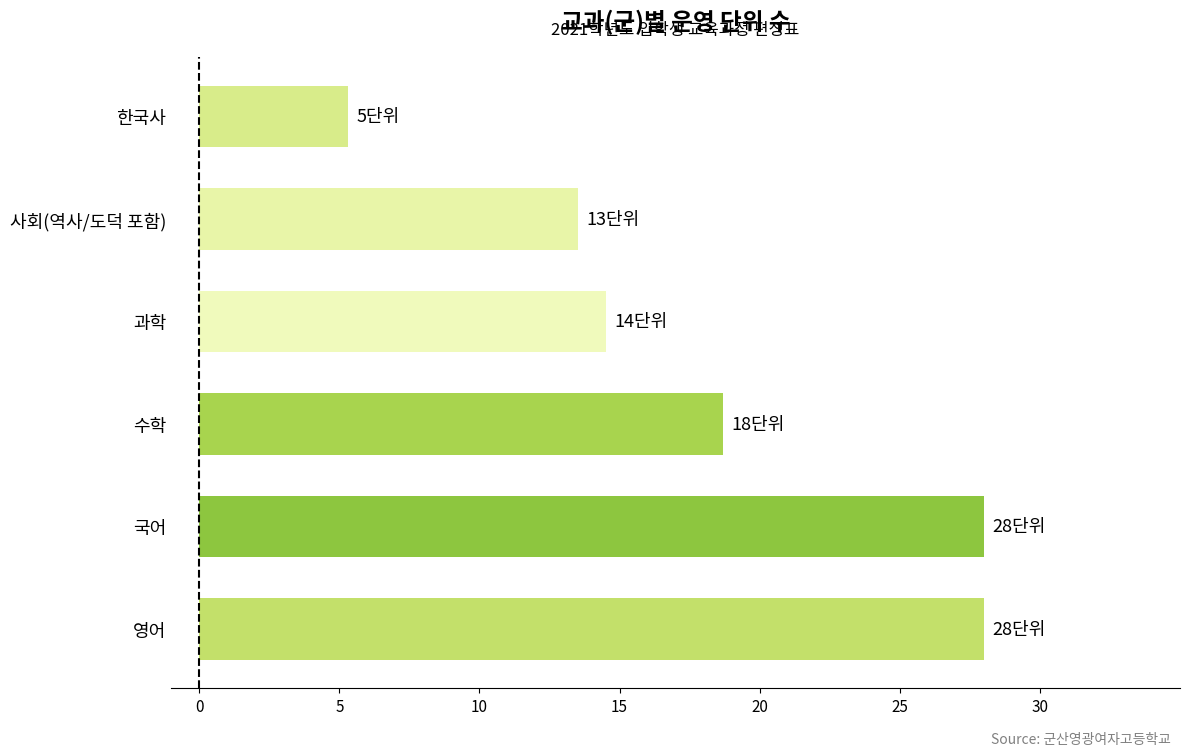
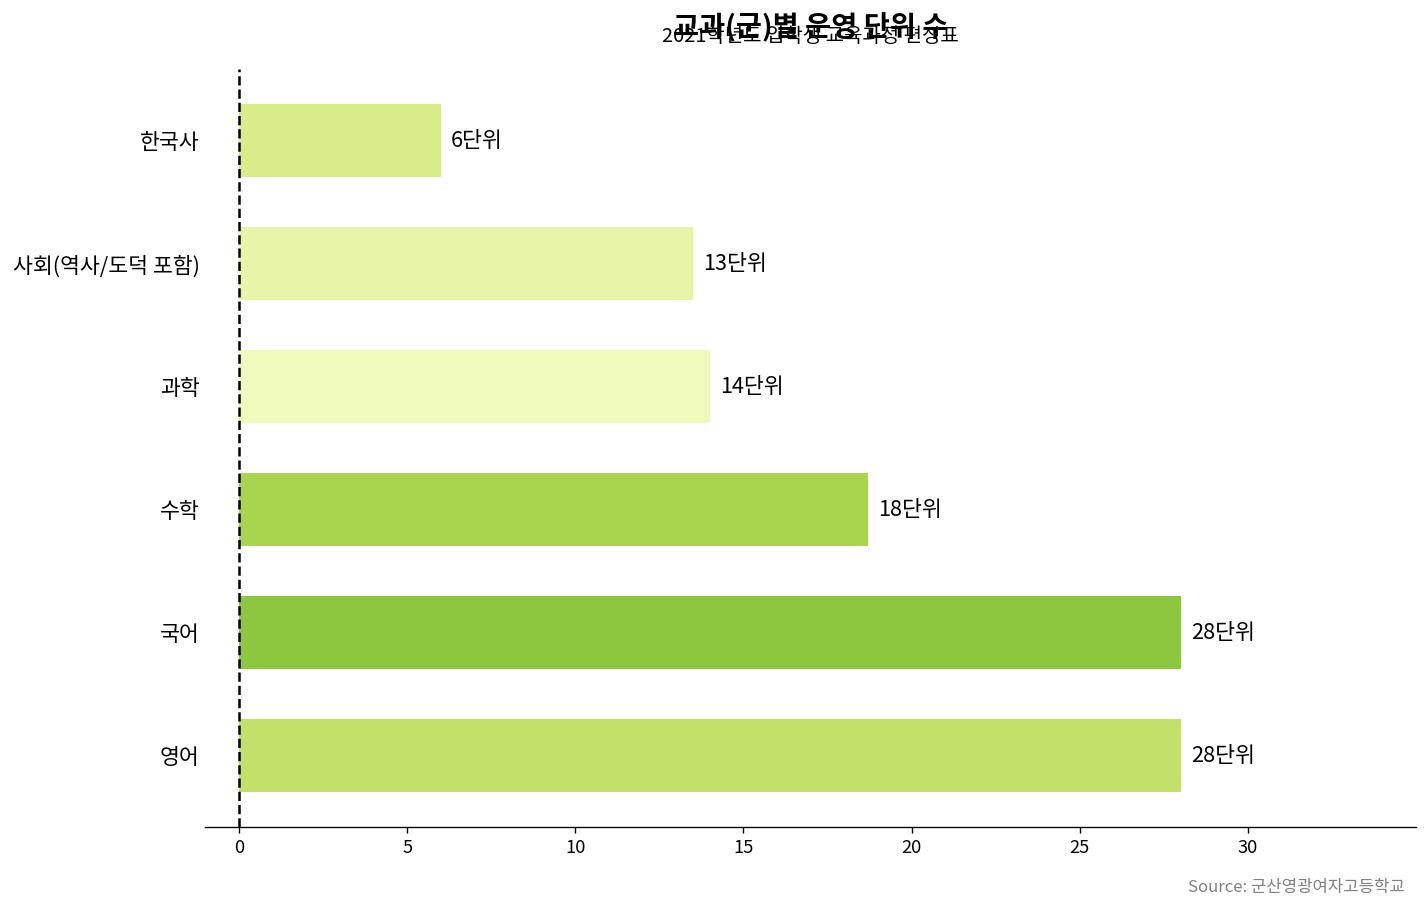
한국사: 5 -> 6
과학: 14.5 -> 14.0
